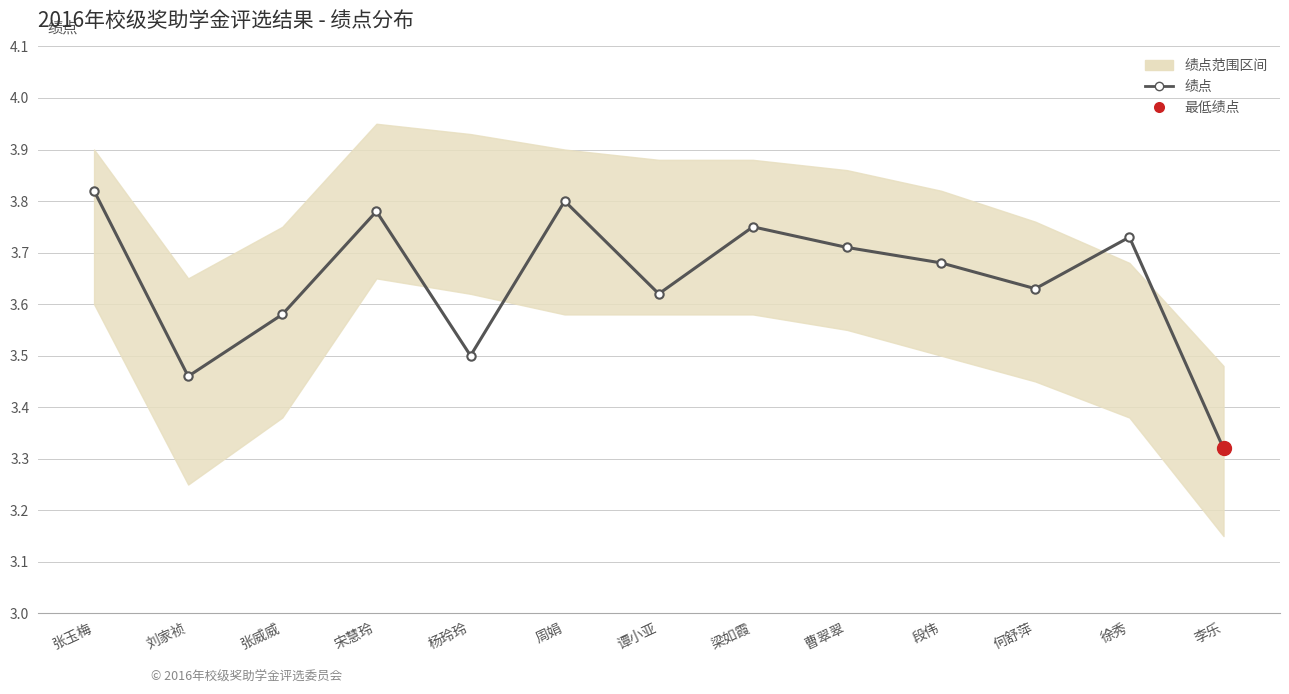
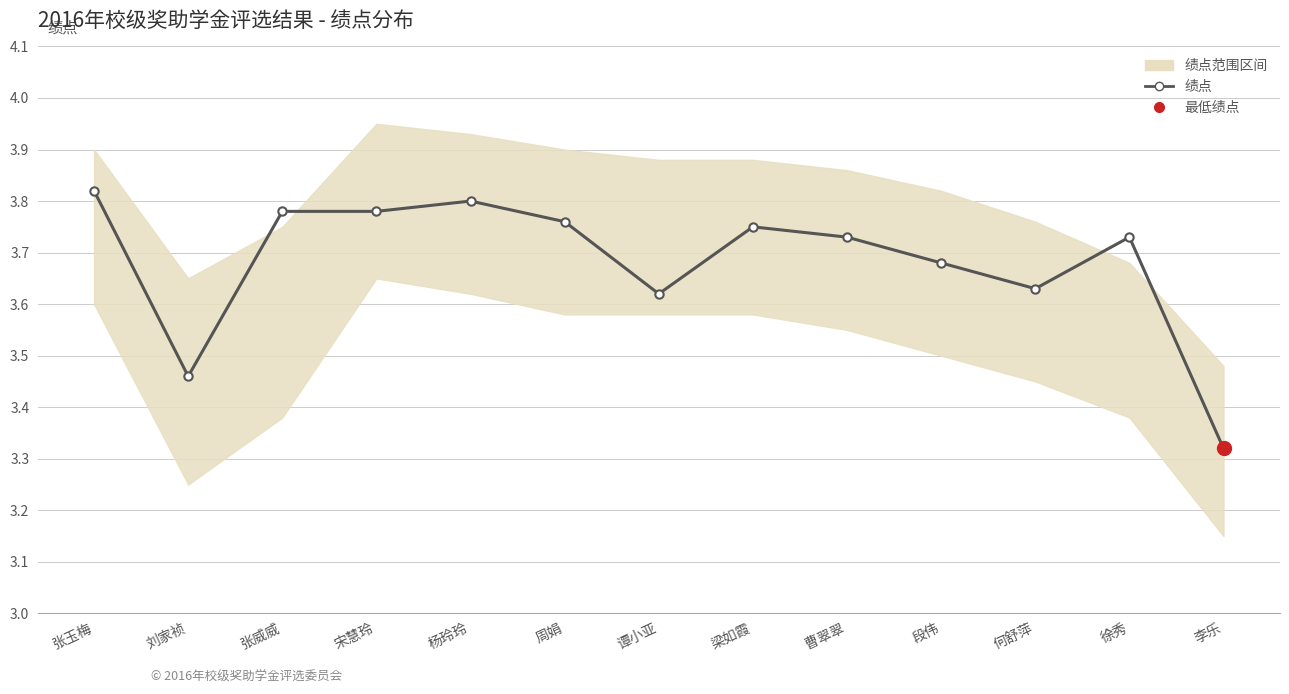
绩点, 张威威: 3.58 -> 3.78
绩点, 杨玲玲: 3.5 -> 3.8
绩点, 周娟: 3.80 -> 3.76
绩点, 曹翠翠: 3.71 -> 3.73
